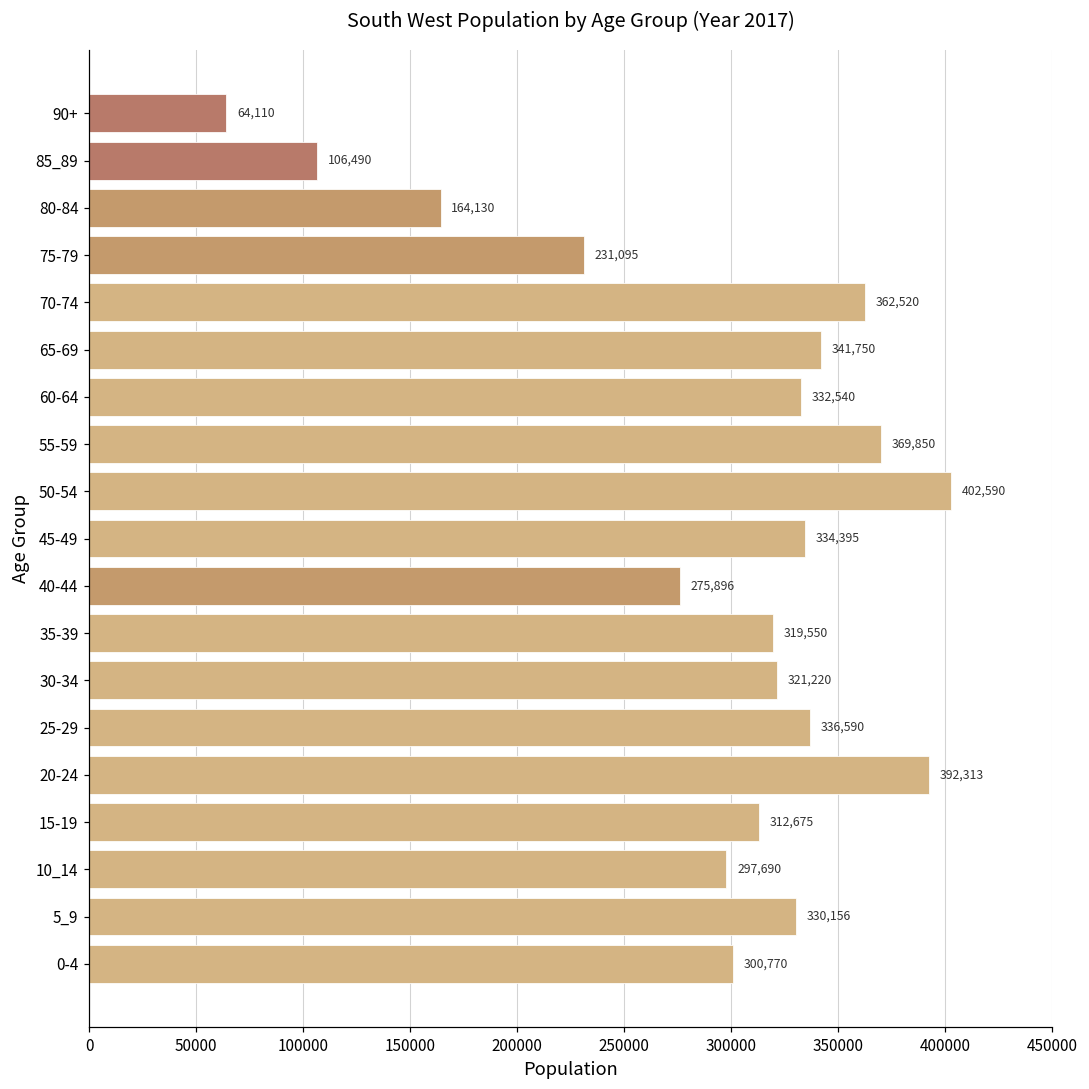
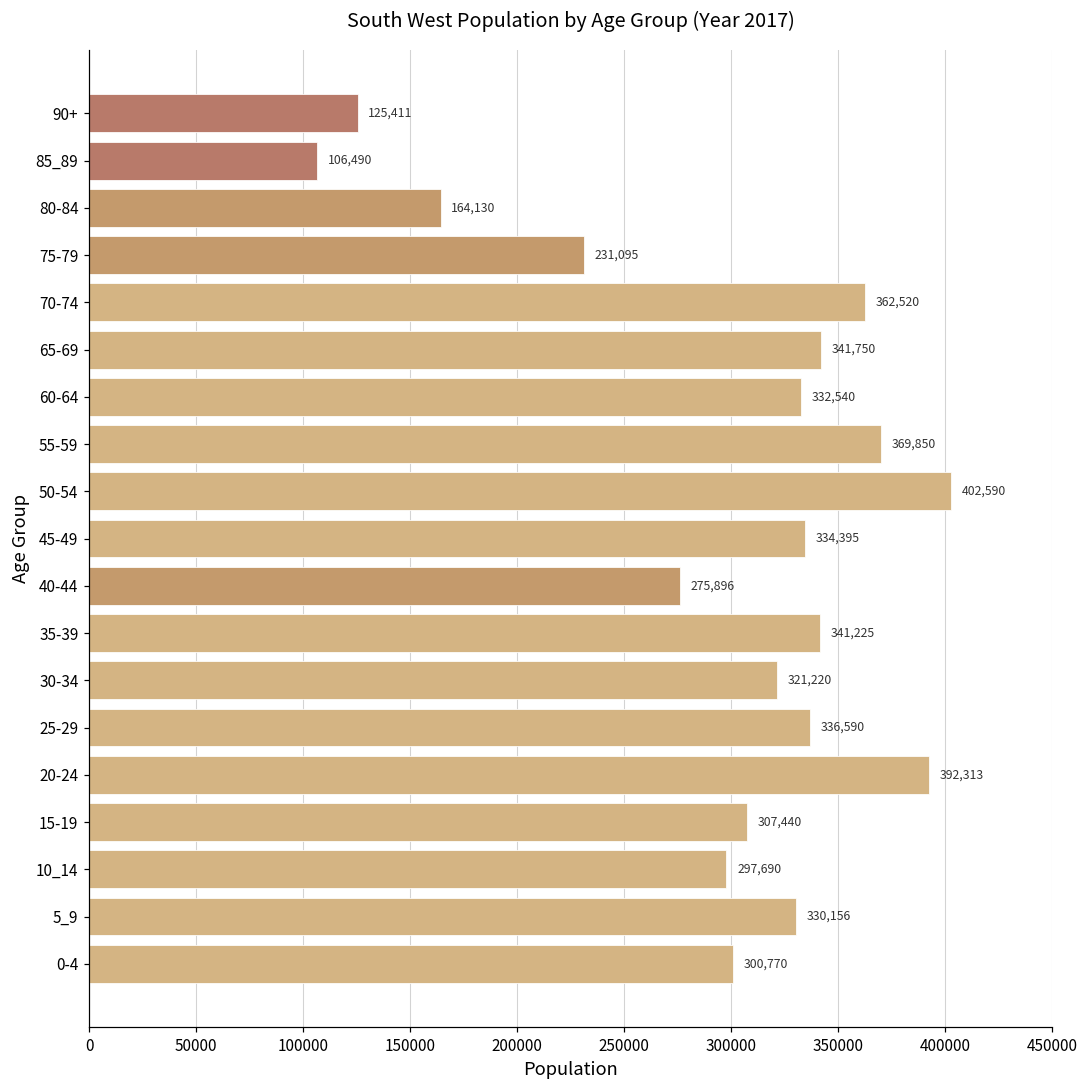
90+: 64,110 -> 125,411
35-39: 319,550 -> 341,225
15-19: 312,675 -> 307,440
